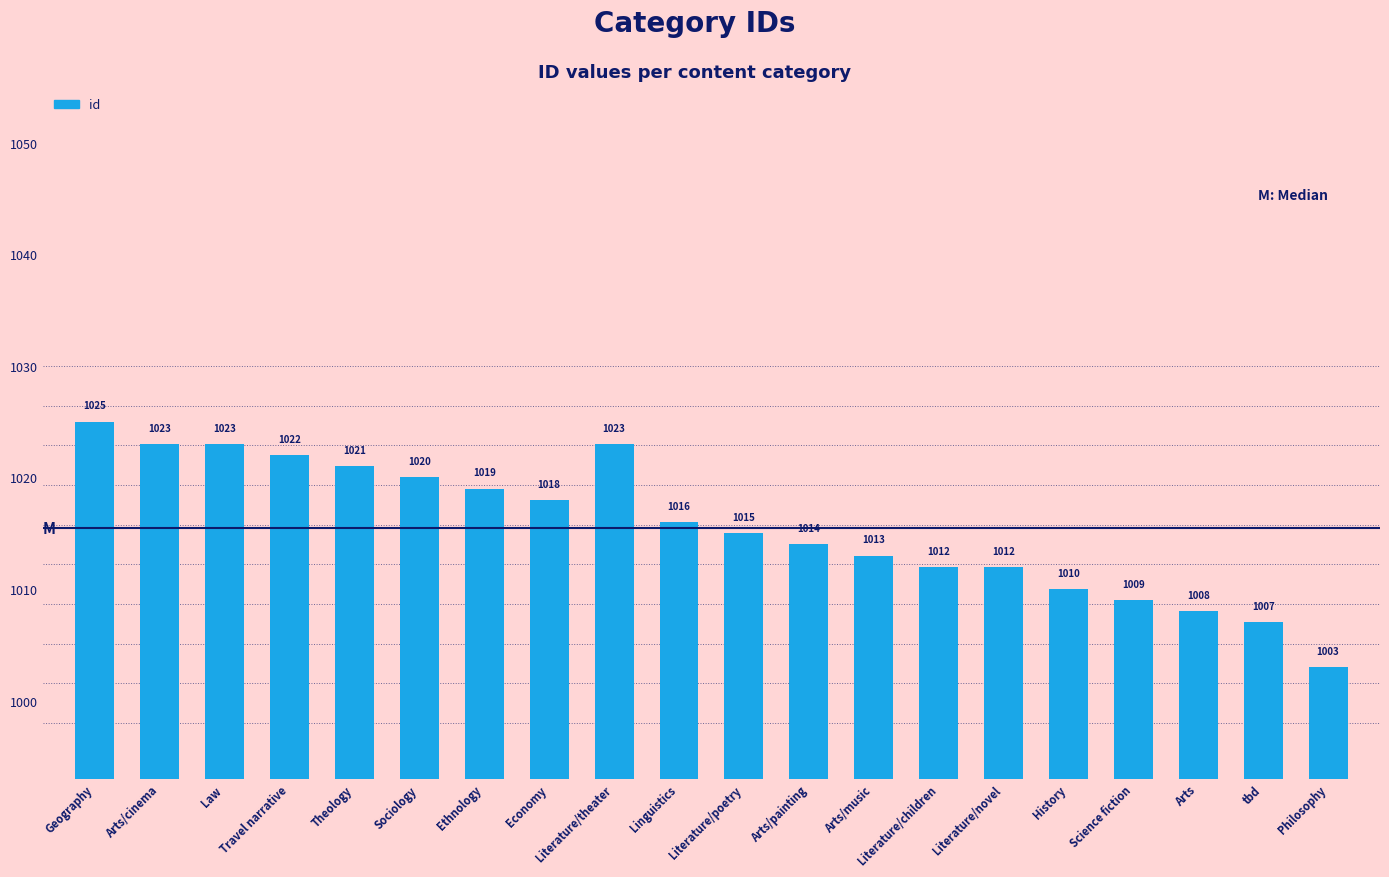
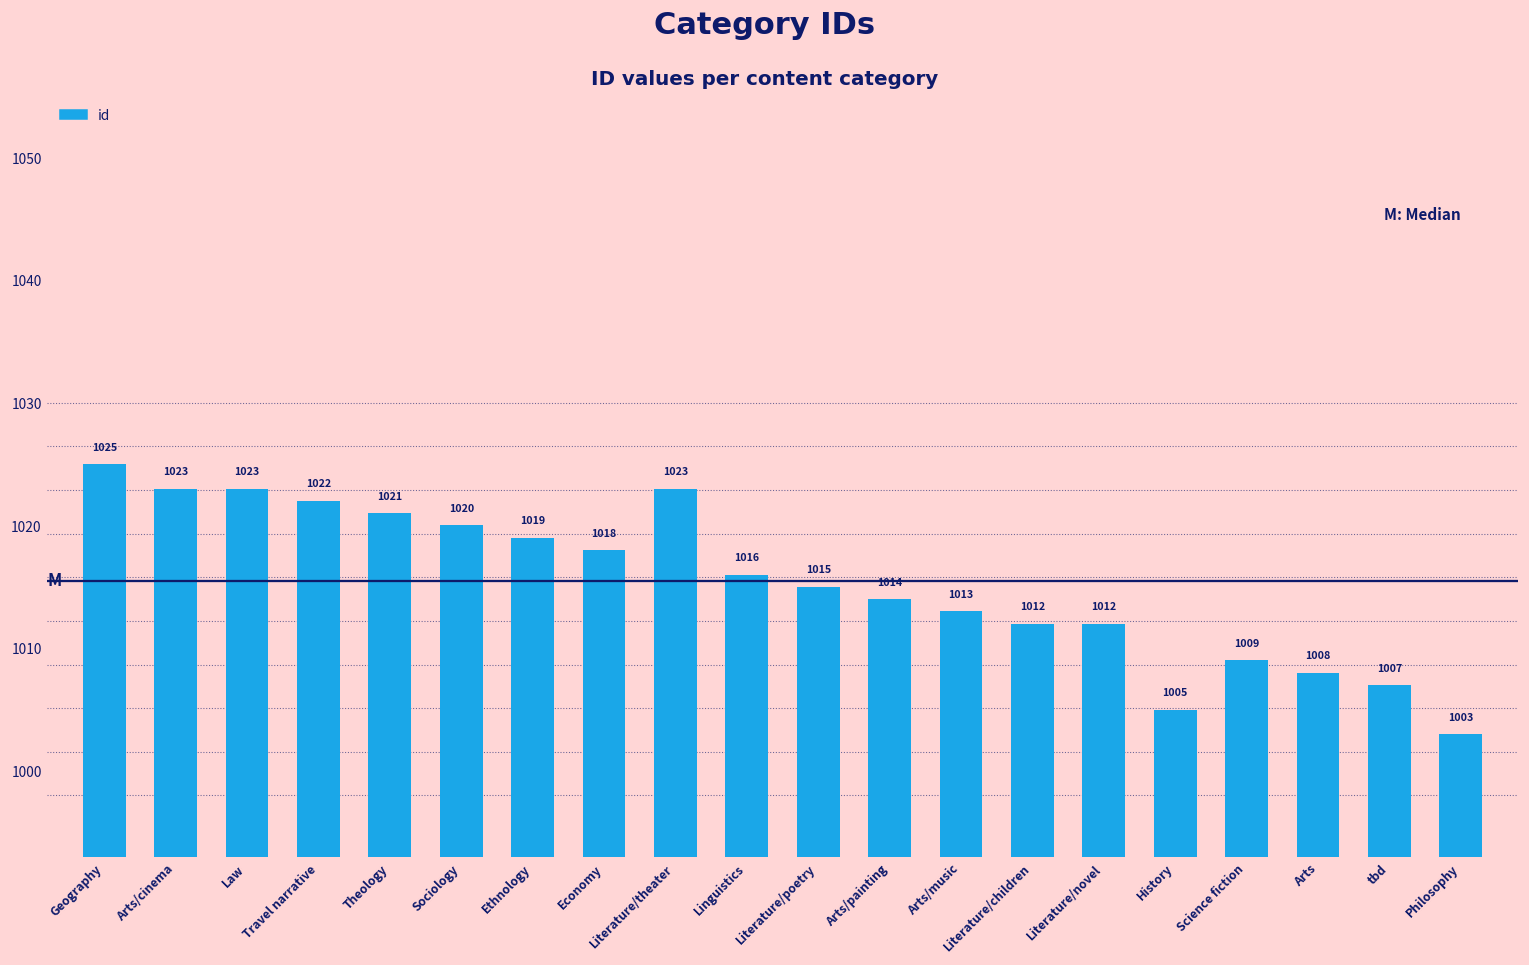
History: 1010 -> 1005
